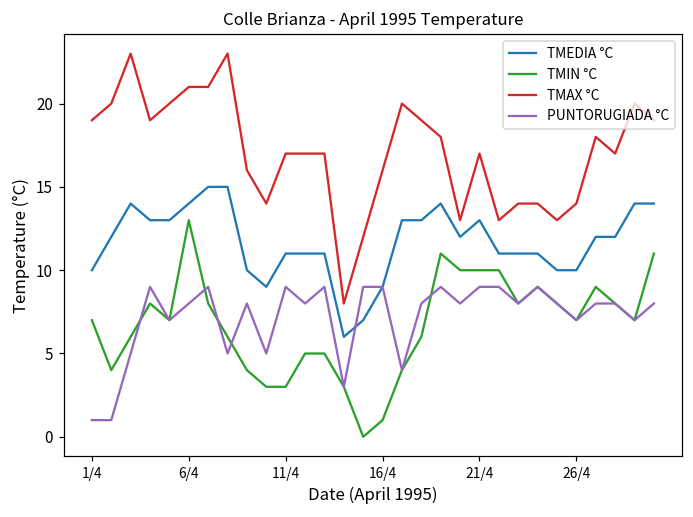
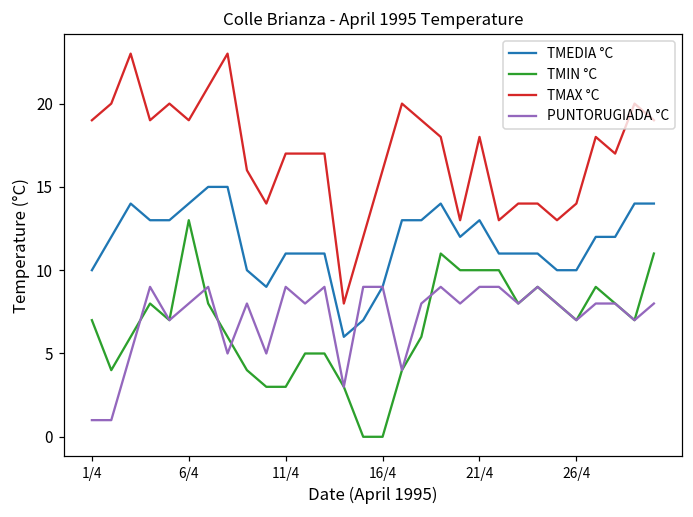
TMAX °C, 6/4: 21 -> 19
TMIN °C, 16/4: 1 -> 0
TMAX °C, 21/4: 17 -> 18
